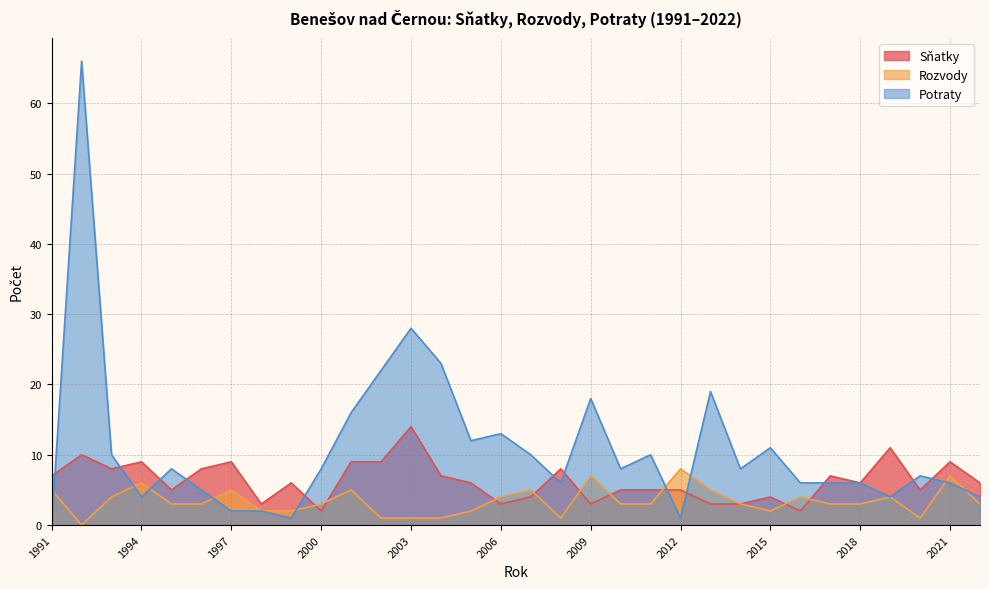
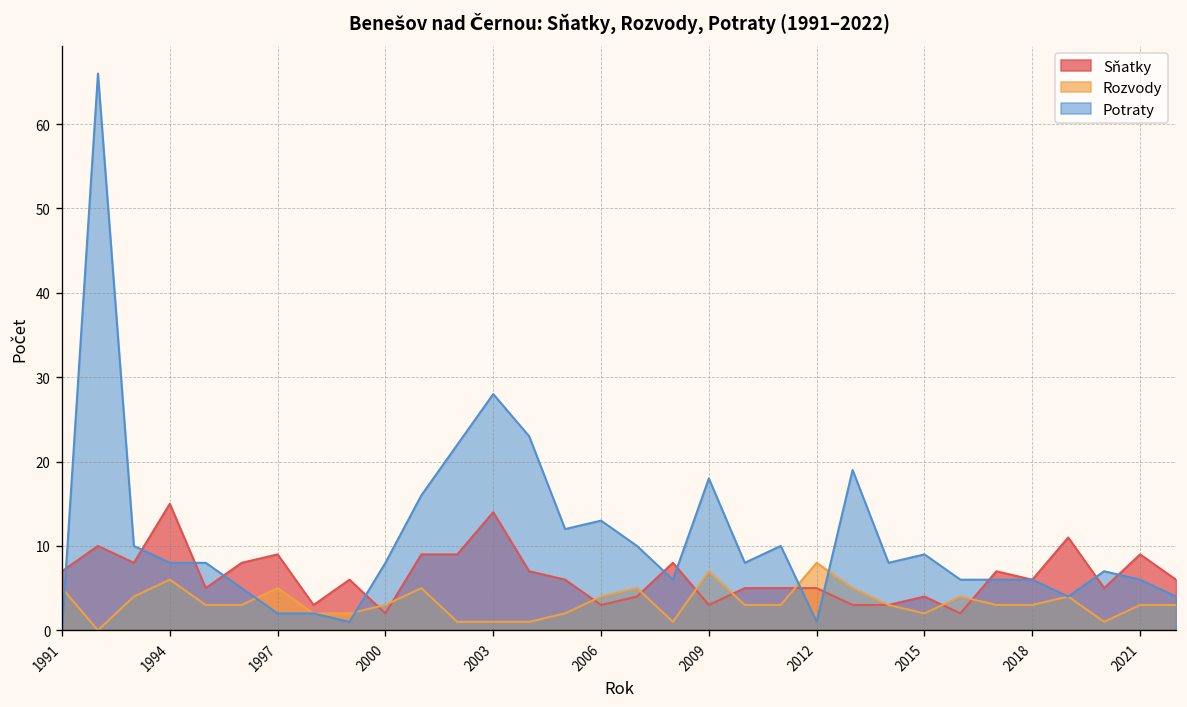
Sňatky, 1994: 9 -> 15
Potraty, 1994: 4 -> 8
Potraty, 2015: 11 -> 9
Rozvody, 2021: 7 -> 3
